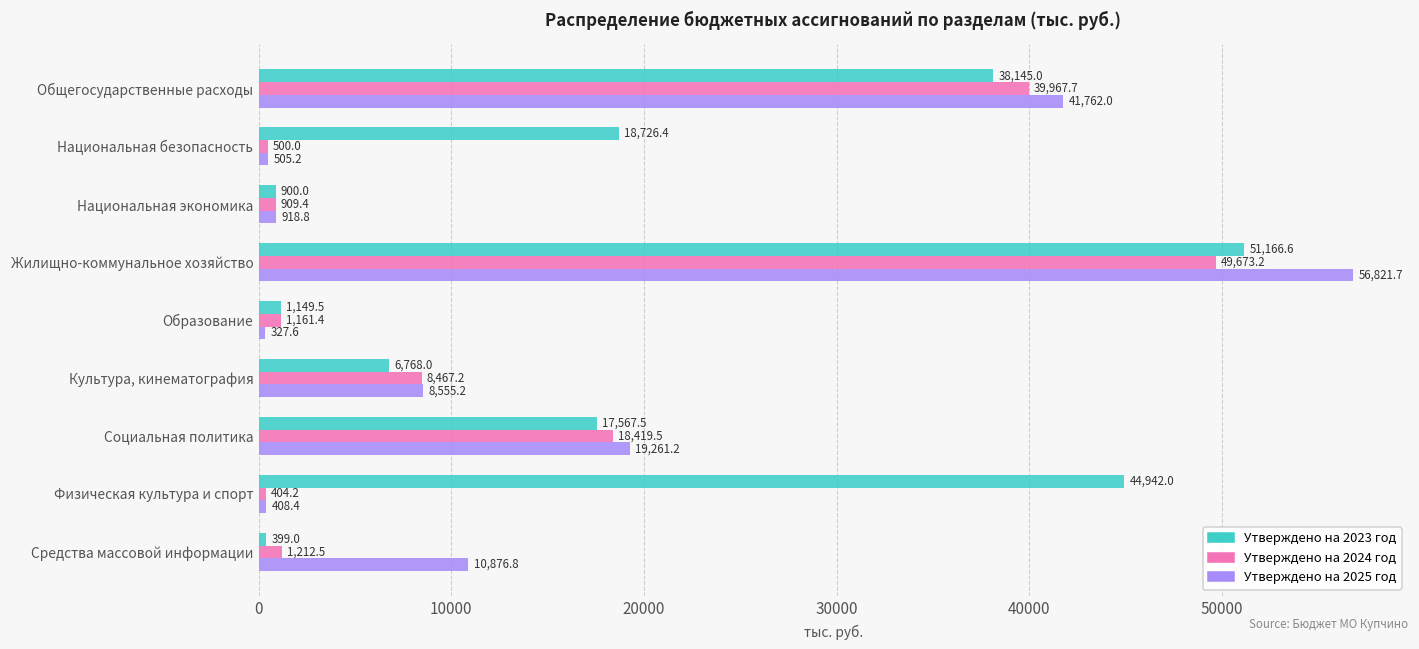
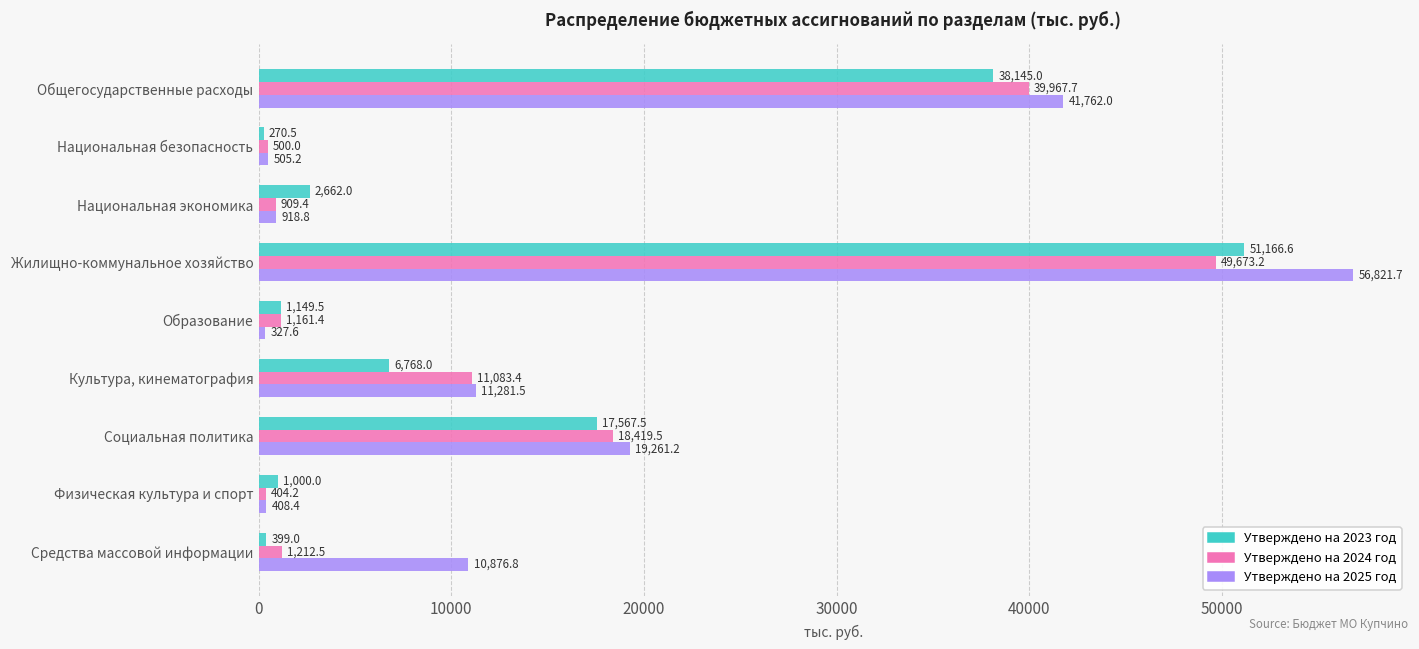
Утверждено на 2023 год, Национальная безопасность: 18,726.4 -> 270.5
Утверждено на 2023 год, Национальная экономика: 900.0 -> 2,662.0
Утверждено на 2024 год, Культура, кинематография: 8,467.2 -> 11,083.4
Утверждено на 2025 год, Культура, кинематография: 8,555.2 -> 11,281.5
Утверждено на 2023 год, Физическая культура и спорт: 44,942.0 -> 1,000.0
